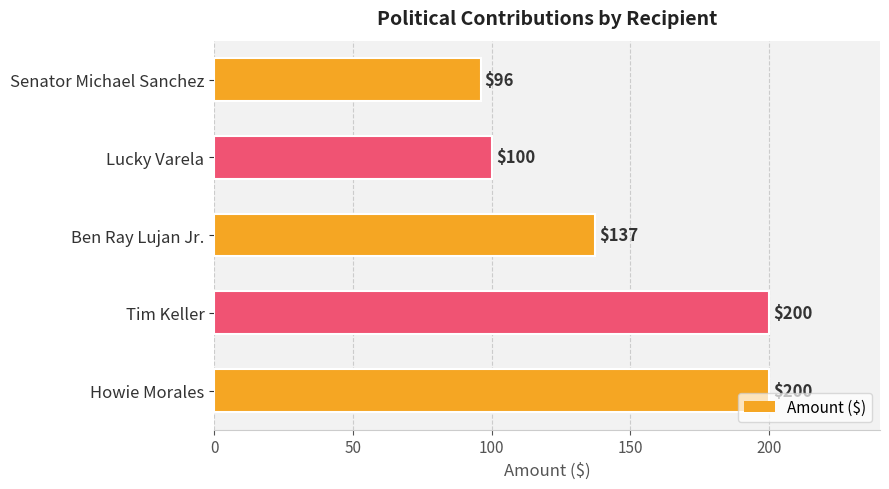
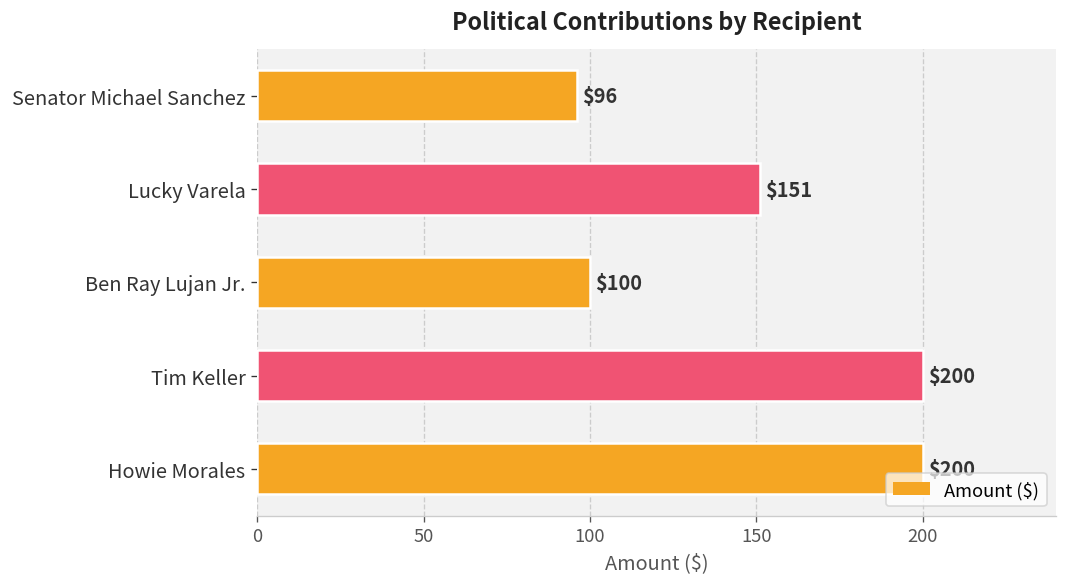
Lucky Varela: $100 -> $151
Ben Ray Lujan Jr.: $137 -> $100
